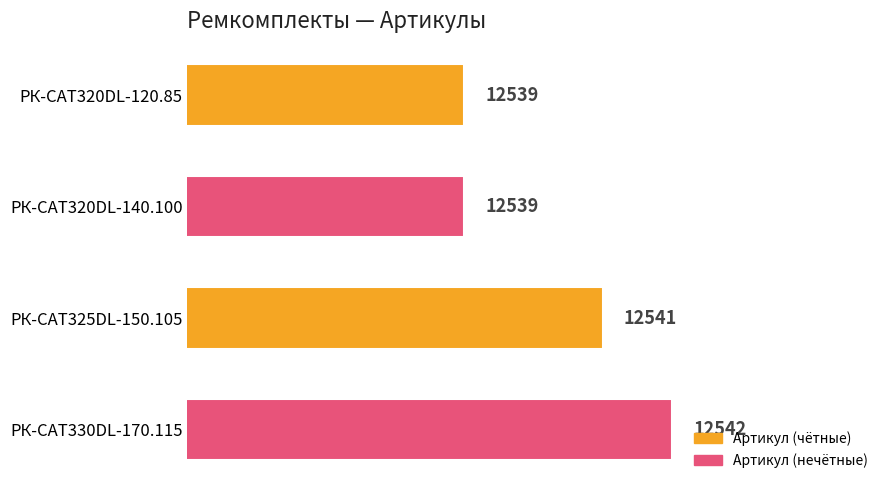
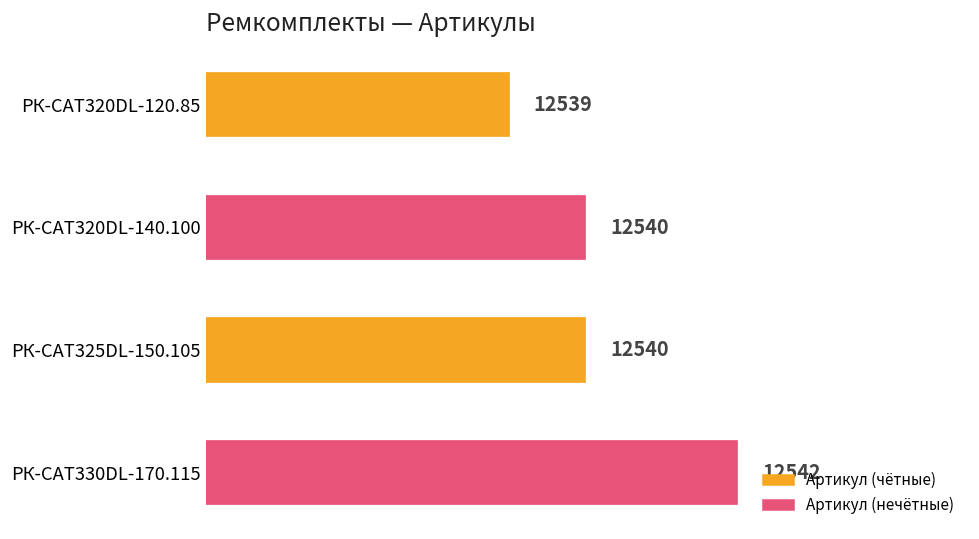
РК-CAT320DL-140.100: 12539 -> 12540
РК-CAT325DL-150.105: 12541 -> 12540
